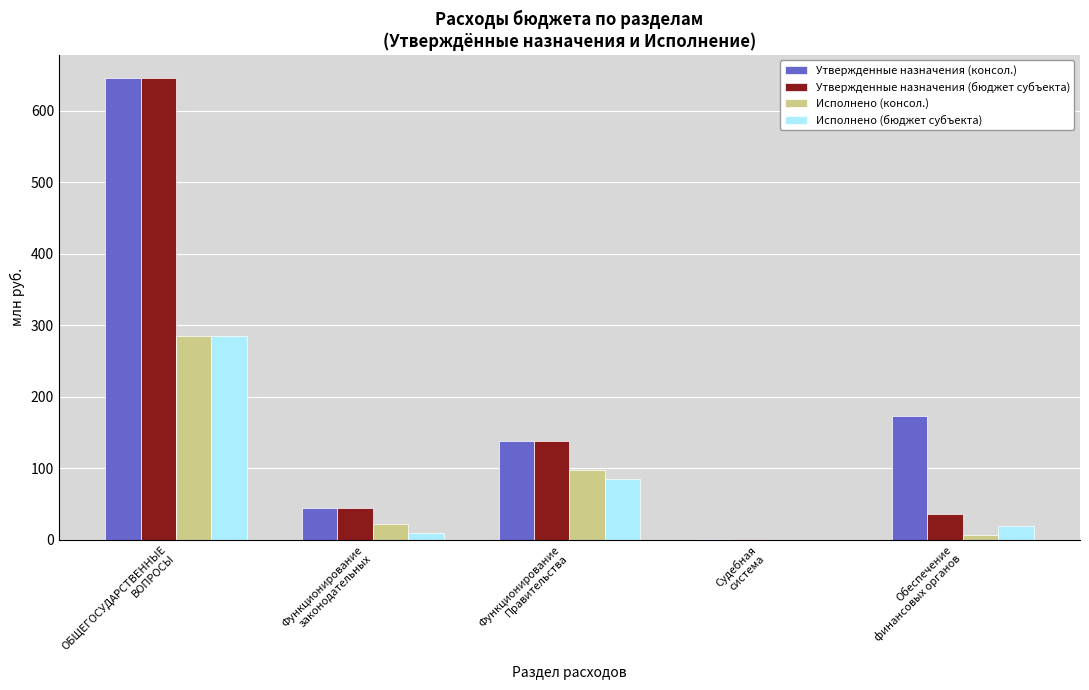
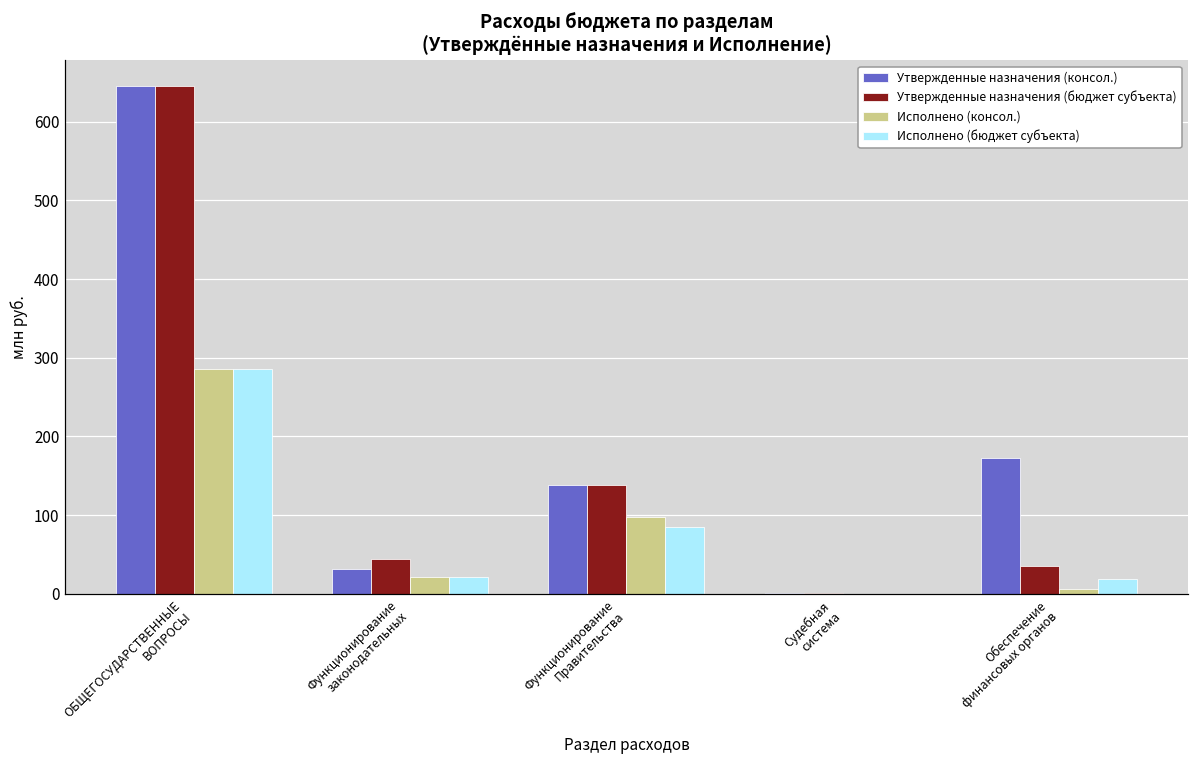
Утвержденные назначения (консол.), Функционирование законодательных: 40 -> 30
Исполнено (бюджет субъекта), Функционирование законодательных: 10 -> 20
